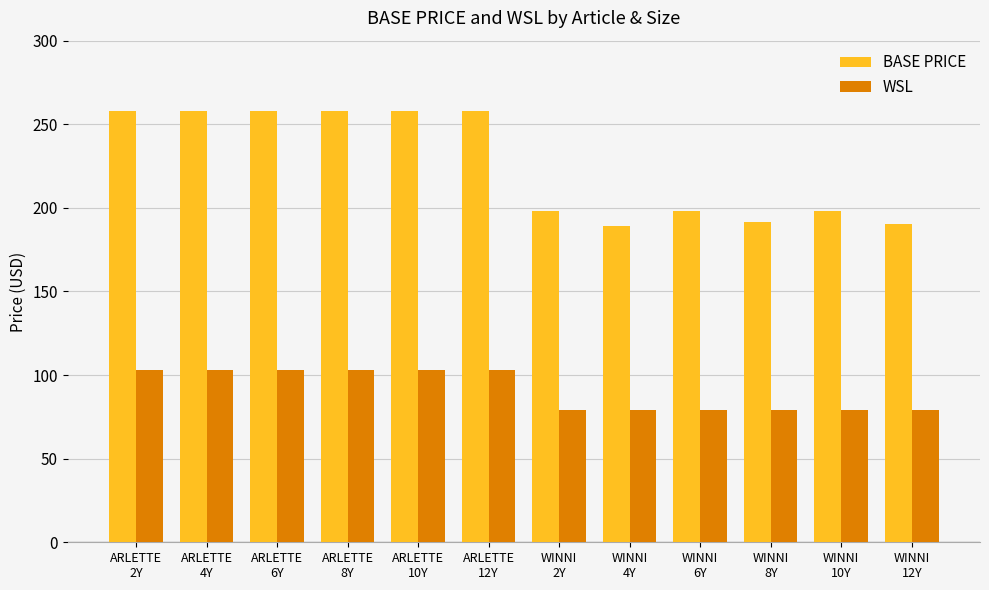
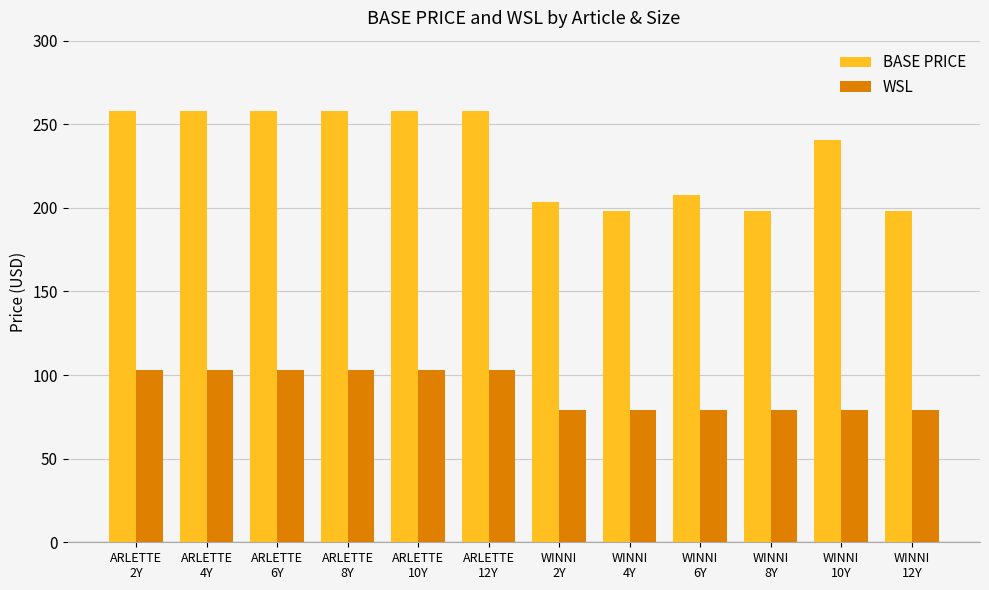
BASE PRICE, WINNI 2Y: 198 -> 204
BASE PRICE, WINNI 4Y: 189 -> 198
BASE PRICE, WINNI 6Y: 198 -> 208
BASE PRICE, WINNI 8Y: 191 -> 198
BASE PRICE, WINNI 10Y: 198 -> 241
BASE PRICE, WINNI 12Y: 190 -> 198
